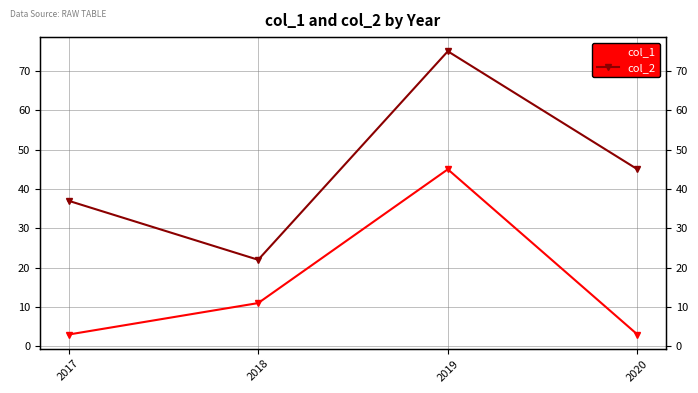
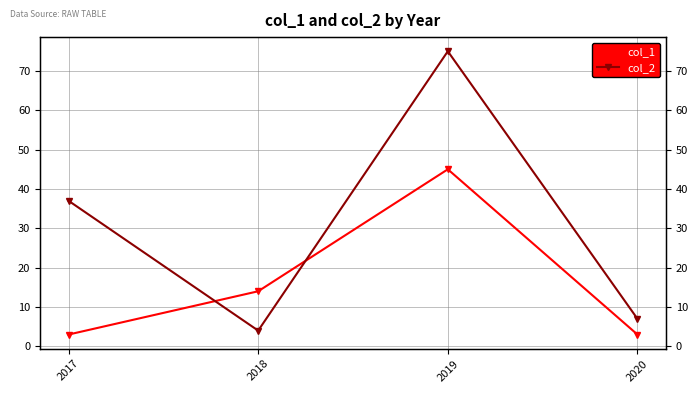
col_1, 2018: 11 -> 14
col_2, 2018: 22 -> 4
col_2, 2020: 45 -> 7
